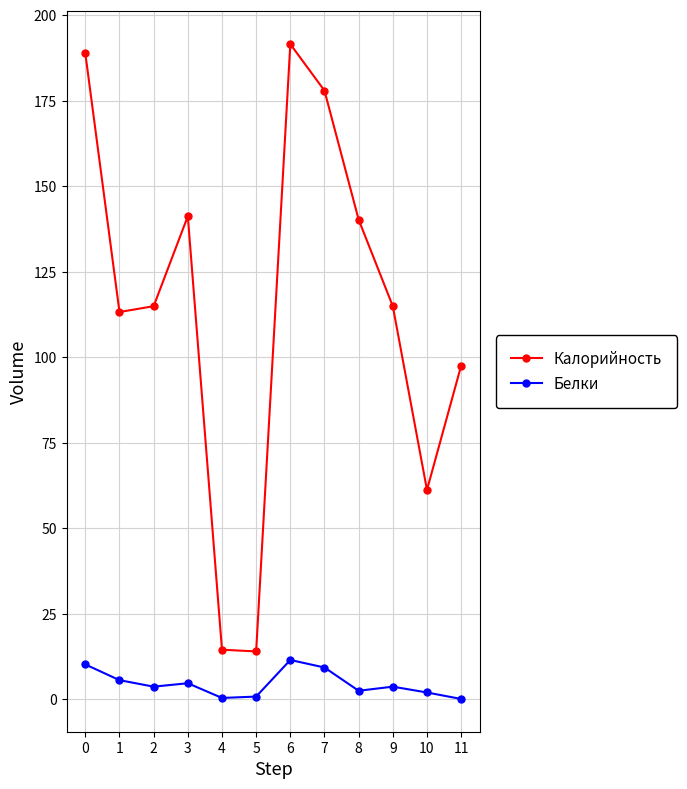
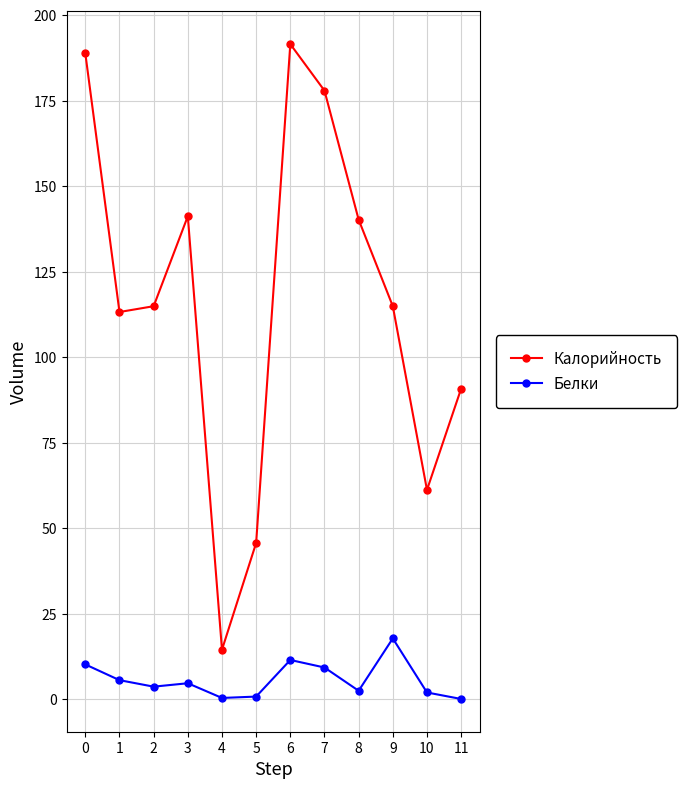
Калорийность, 5: 14 -> 46
Белки, 9: 4 -> 18
Калорийность, 11: 98 -> 91
